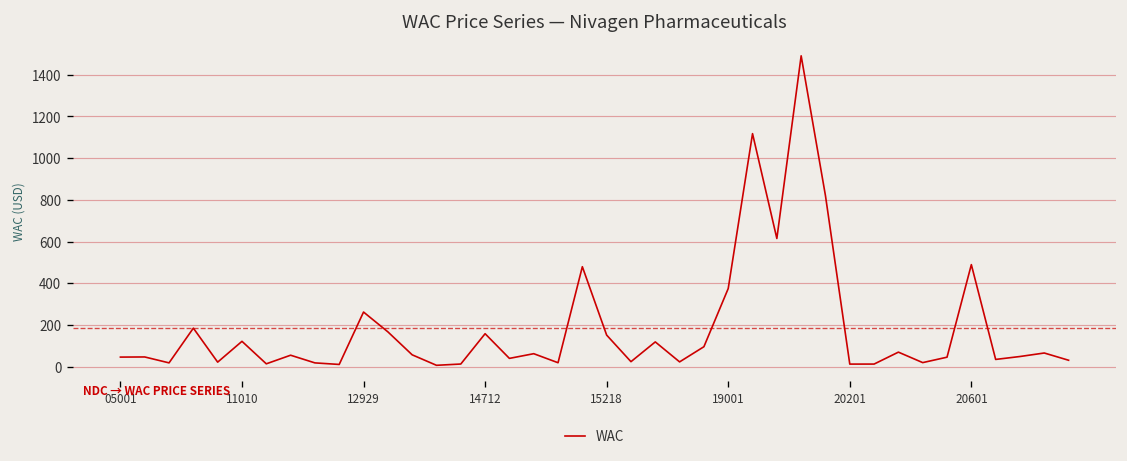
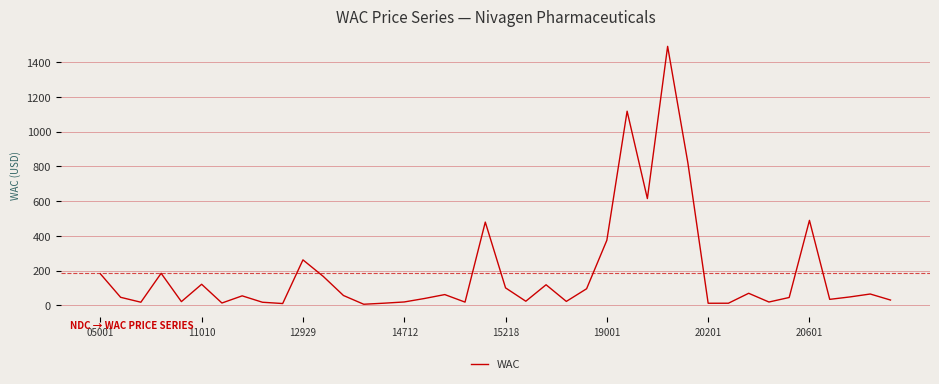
05001: 50 -> 180
14712: 160 -> 20
15218: 150 -> 100
